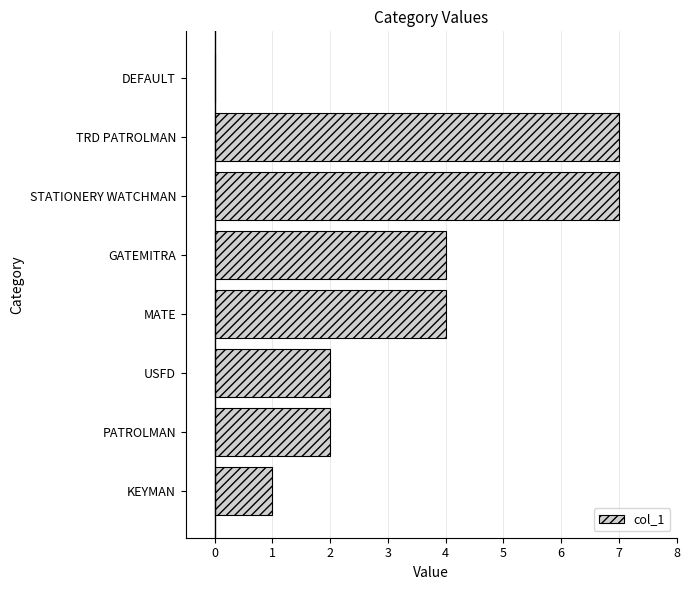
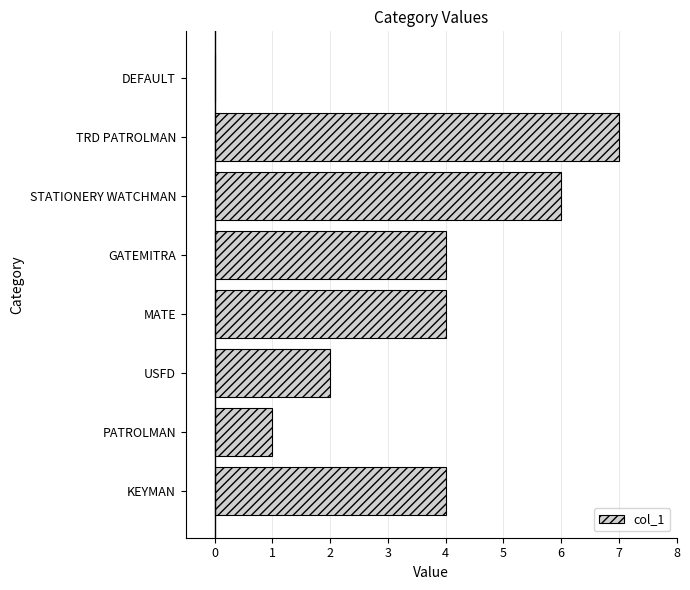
STATIONERY WATCHMAN: 7 -> 6
PATROLMAN: 2 -> 1
KEYMAN: 1 -> 4
